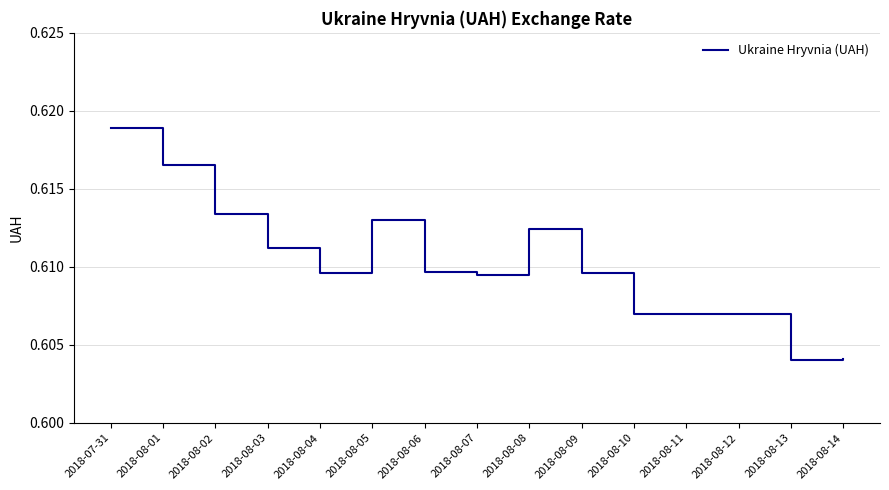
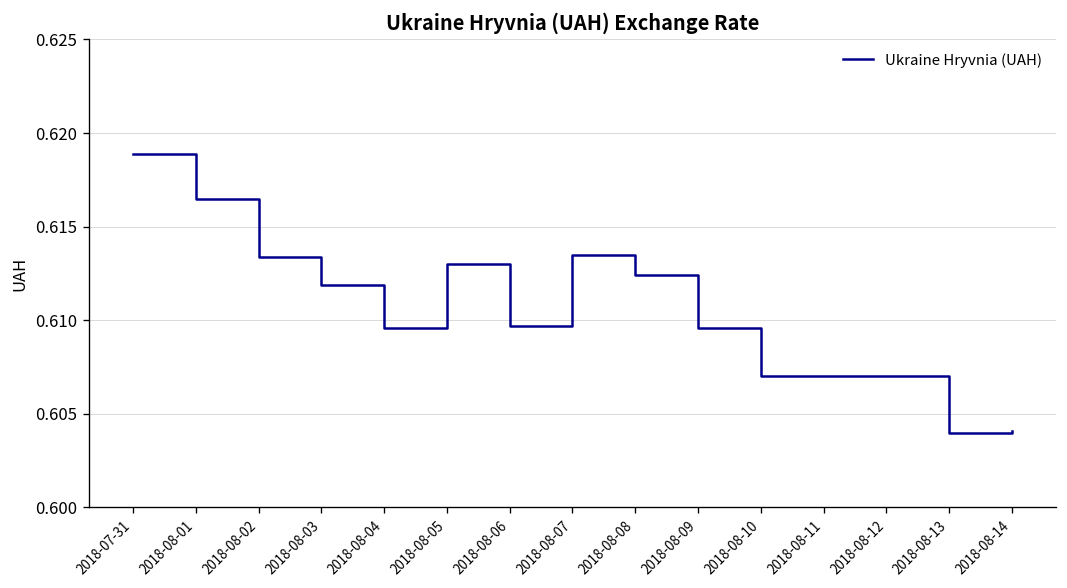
2018-08-03: 0.6112 -> 0.6119
2018-08-07: 0.6095 -> 0.6135
